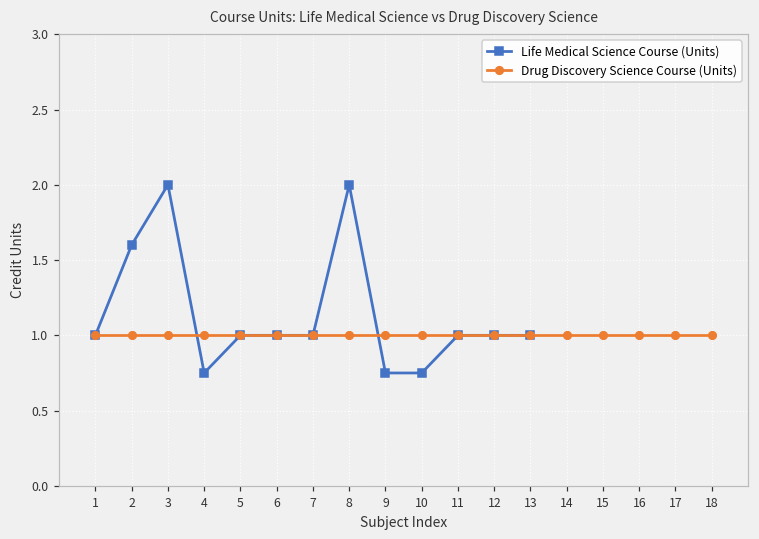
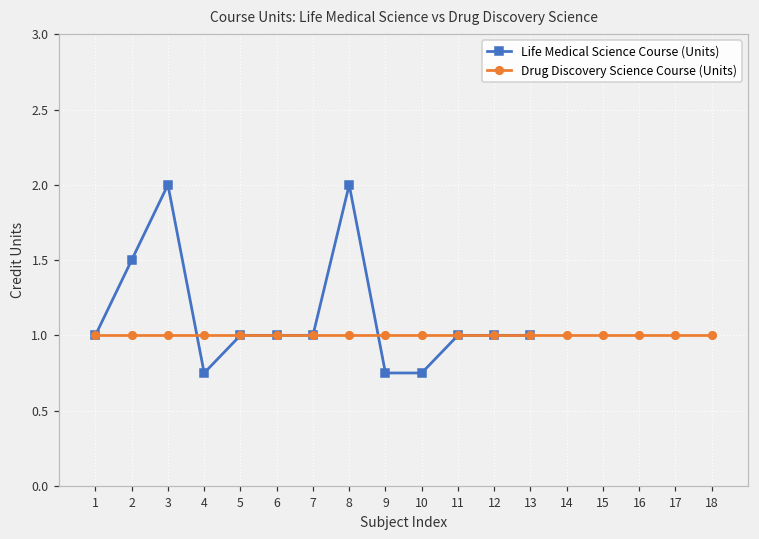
Life Medical Science Course (Units), 2: 1.6 -> 1.5
